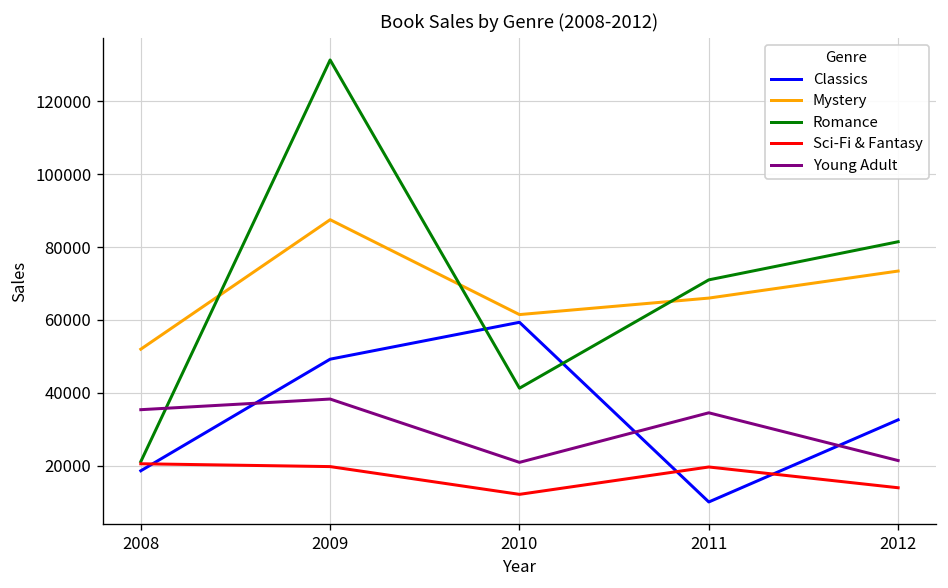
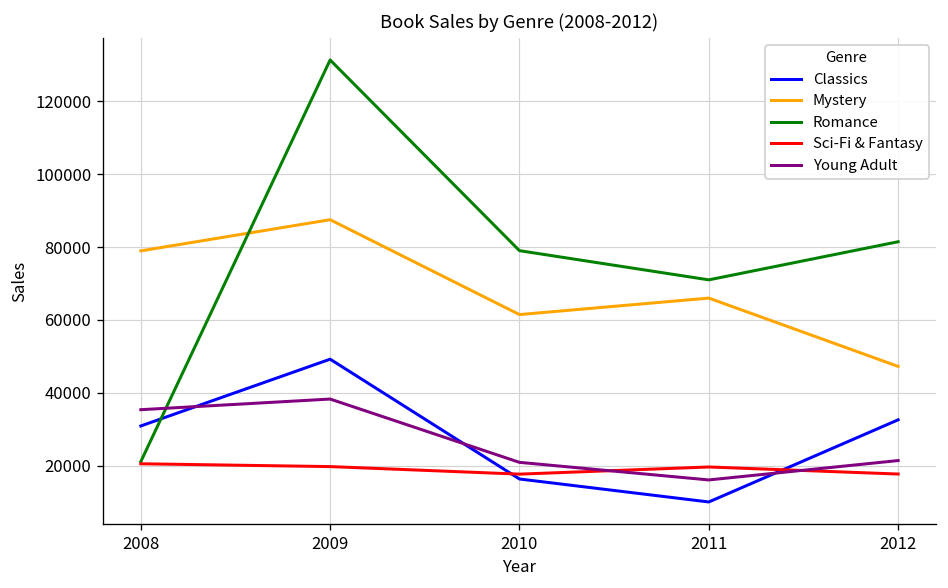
Classics, 2008: 19000 -> 31000
Mystery, 2008: 52000 -> 79000
Classics, 2010: 59000 -> 16000
Romance, 2010: 41000 -> 79000
Sci-Fi & Fantasy, 2010: 12000 -> 18000
Young Adult, 2011: 35000 -> 16000
Mystery, 2012: 73000 -> 47000
Sci-Fi & Fantasy, 2012: 14000 -> 18000
